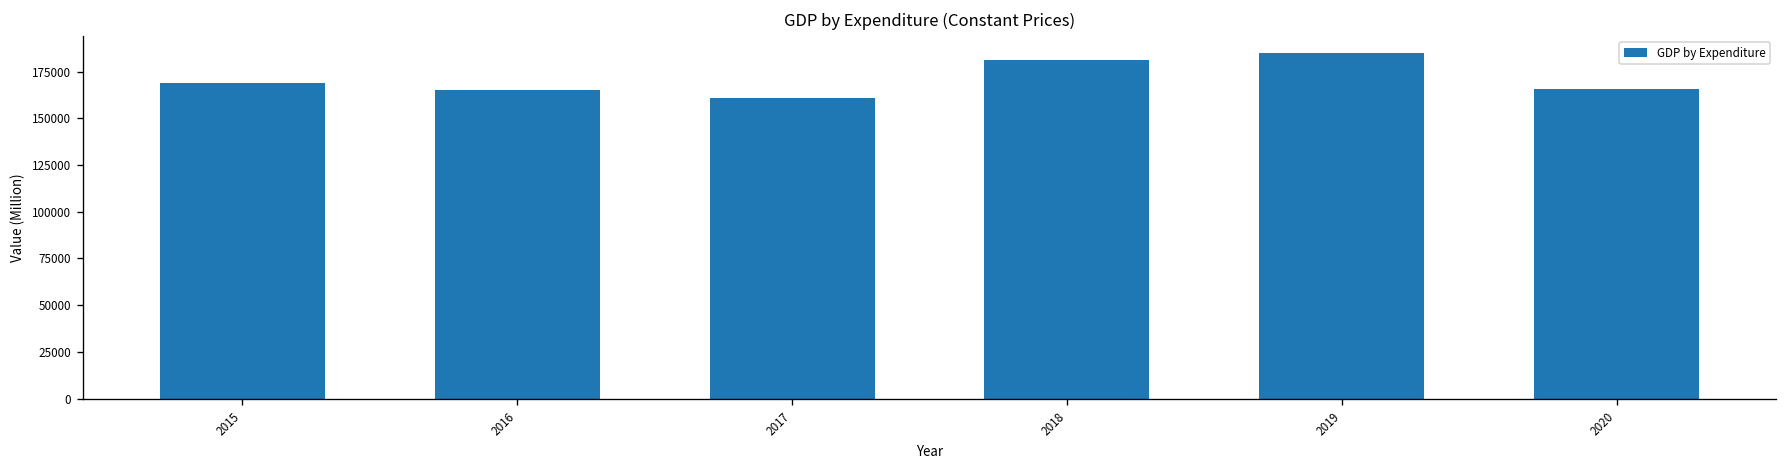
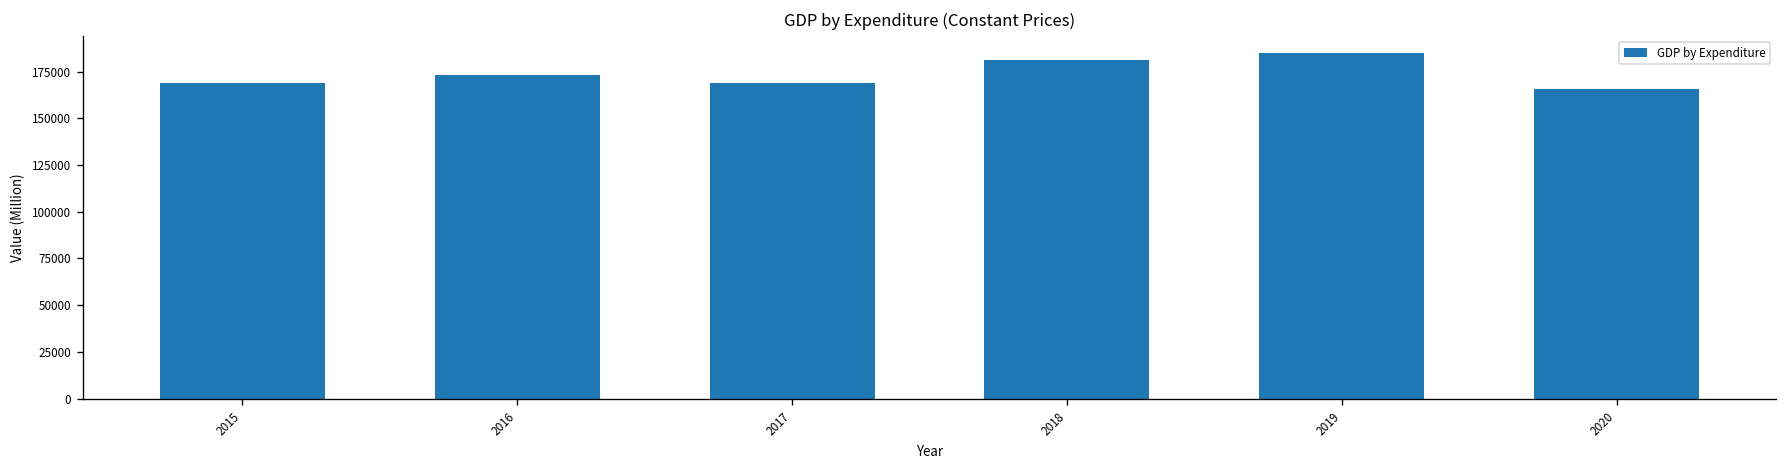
2016: 165000 -> 173000
2017: 161000 -> 169000
